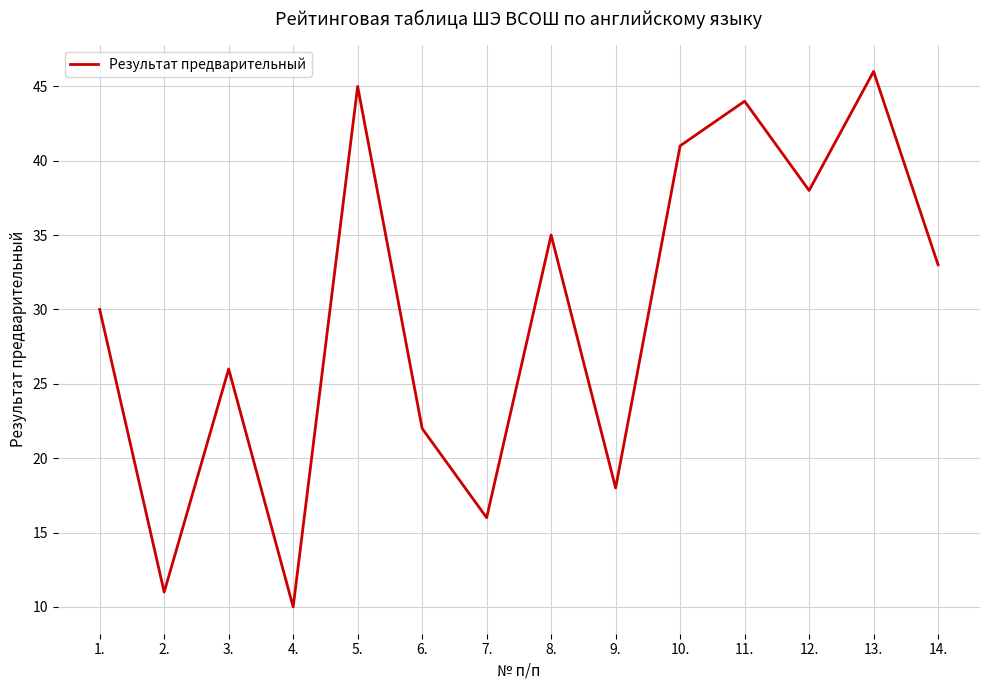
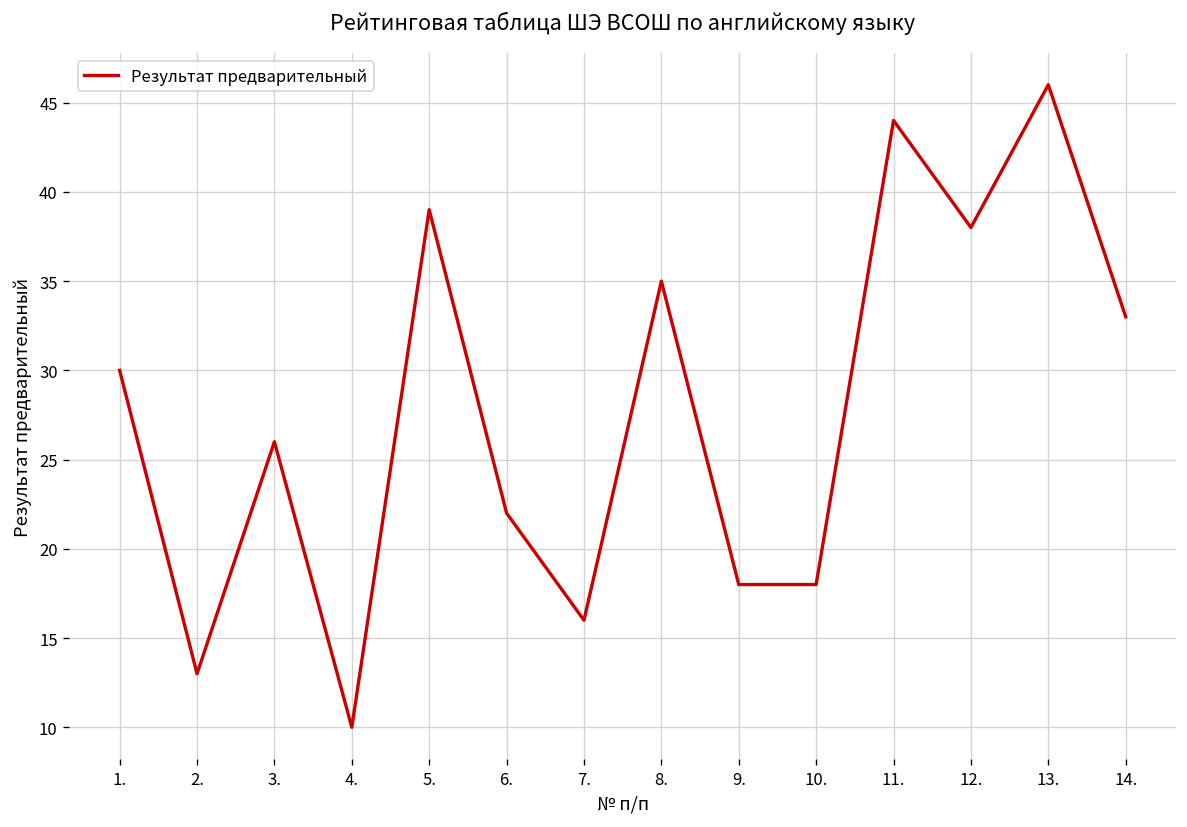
2.: 11 -> 13
5.: 45 -> 39
10.: 41 -> 18
